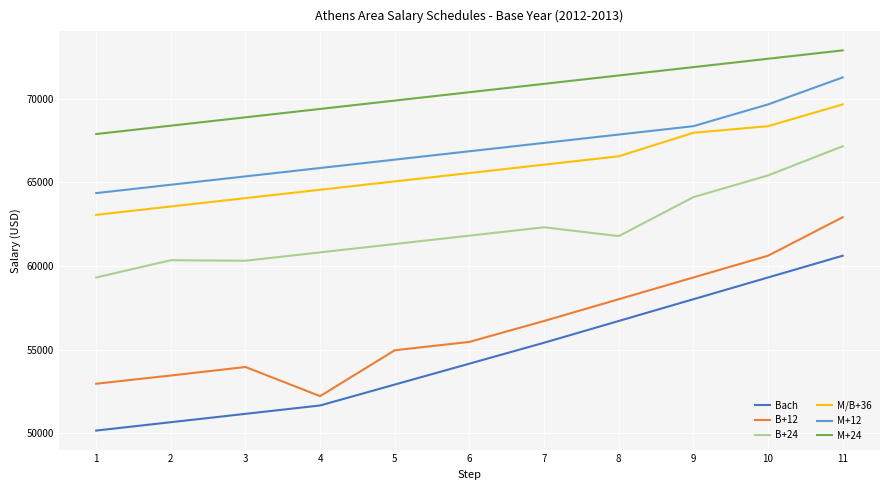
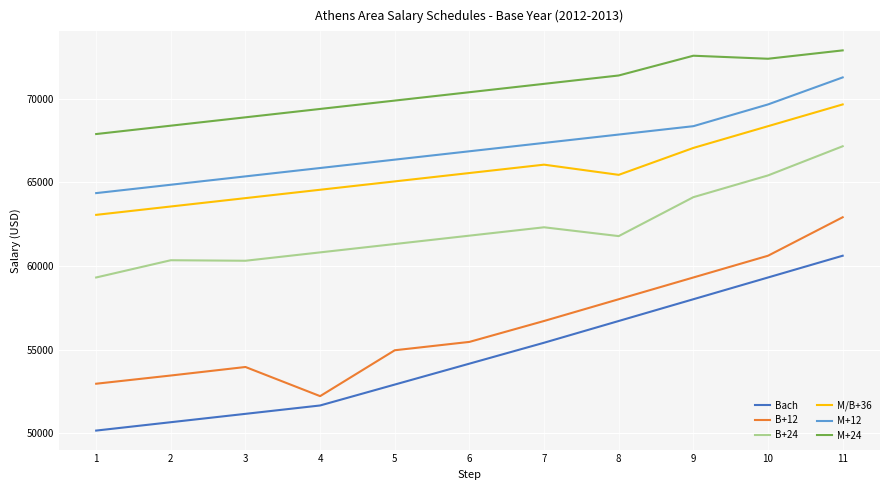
M/B+36, 8: 66600 -> 65400
M/B+36, 9: 68000 -> 67100
M+24, 9: 71900 -> 72600
